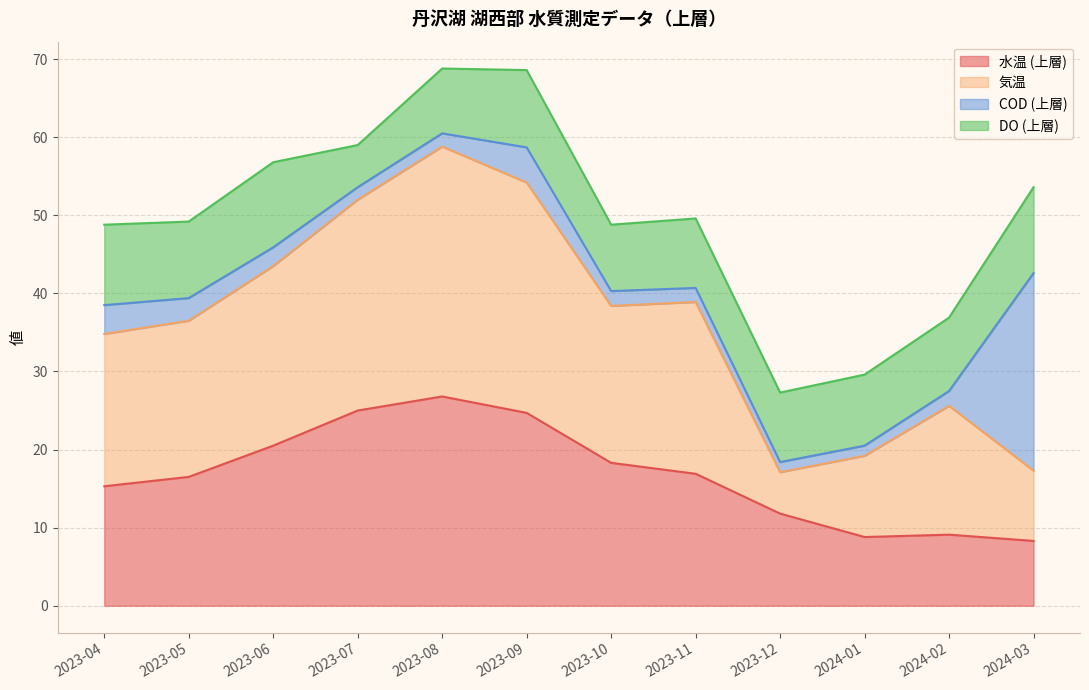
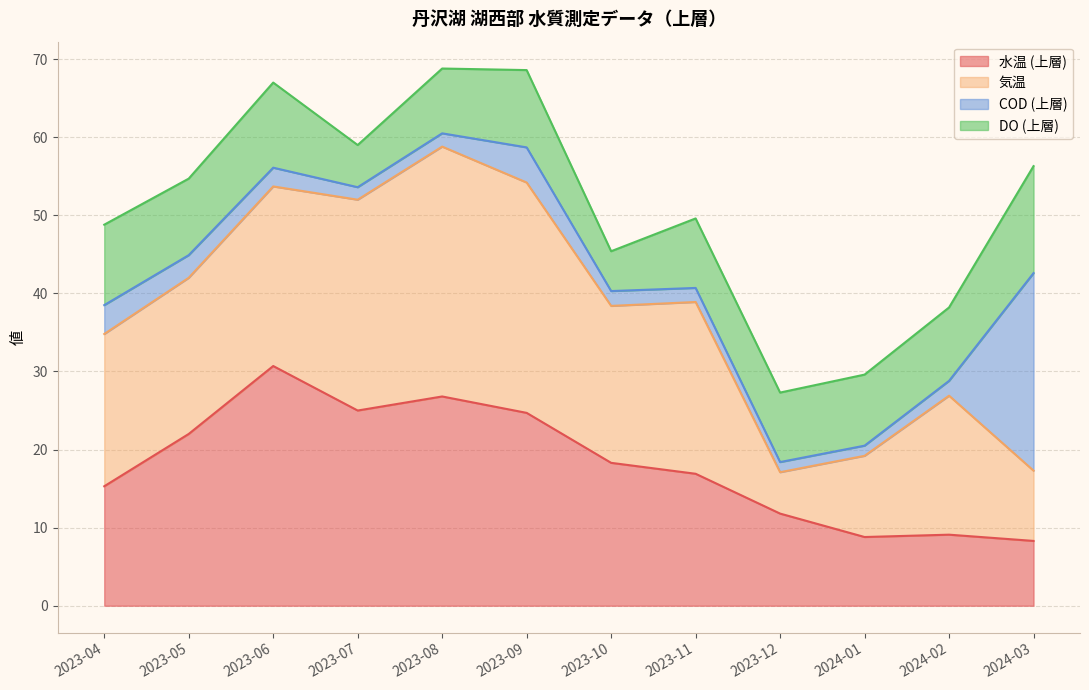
水温 (上層), 2023-05: 17 -> 22
水温 (上層), 2023-06: 21 -> 31
DO (上層), 2023-10: 9 -> 5
気温, 2024-02: 17 -> 18
DO (上層), 2024-03: 11 -> 14
